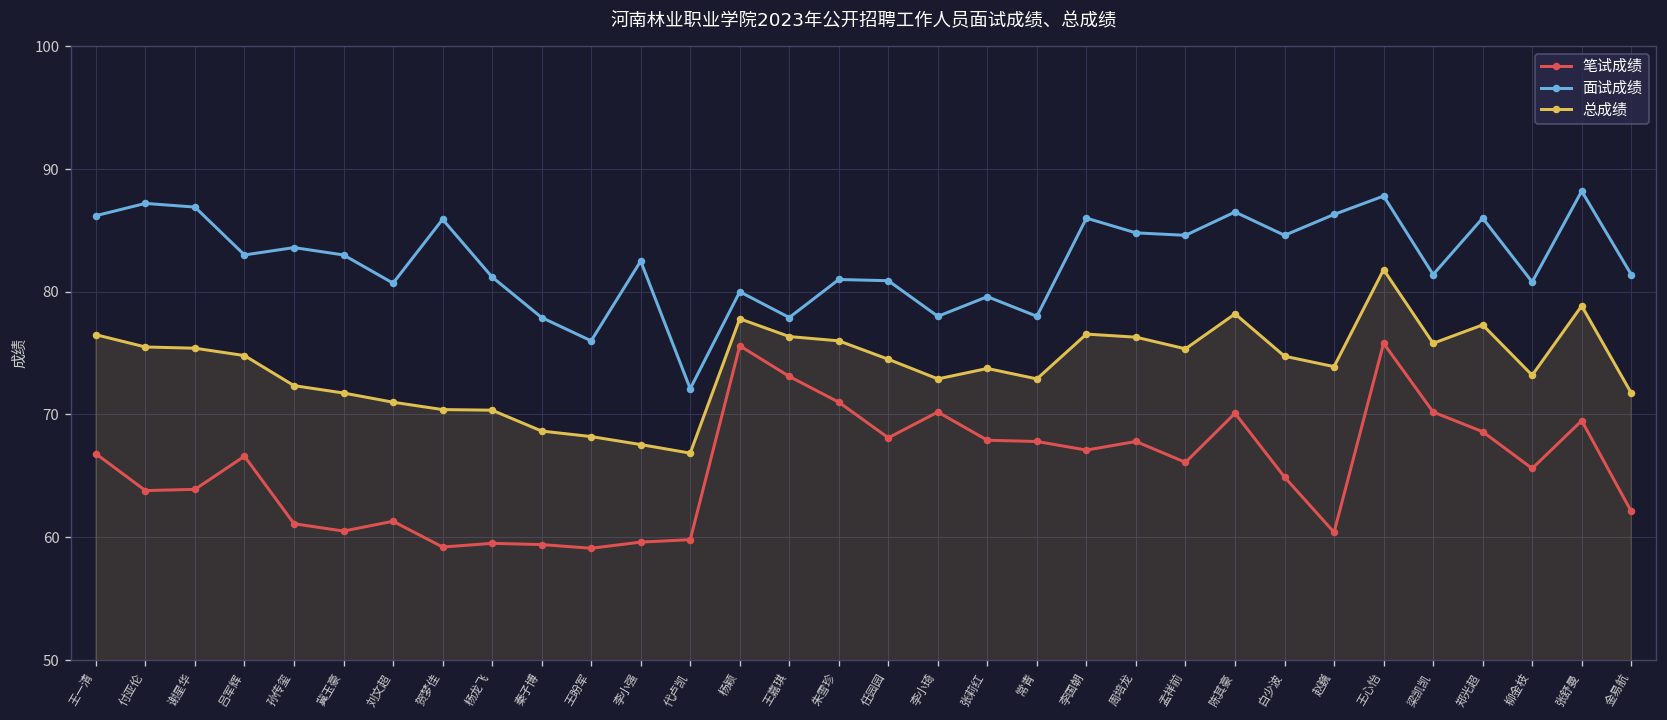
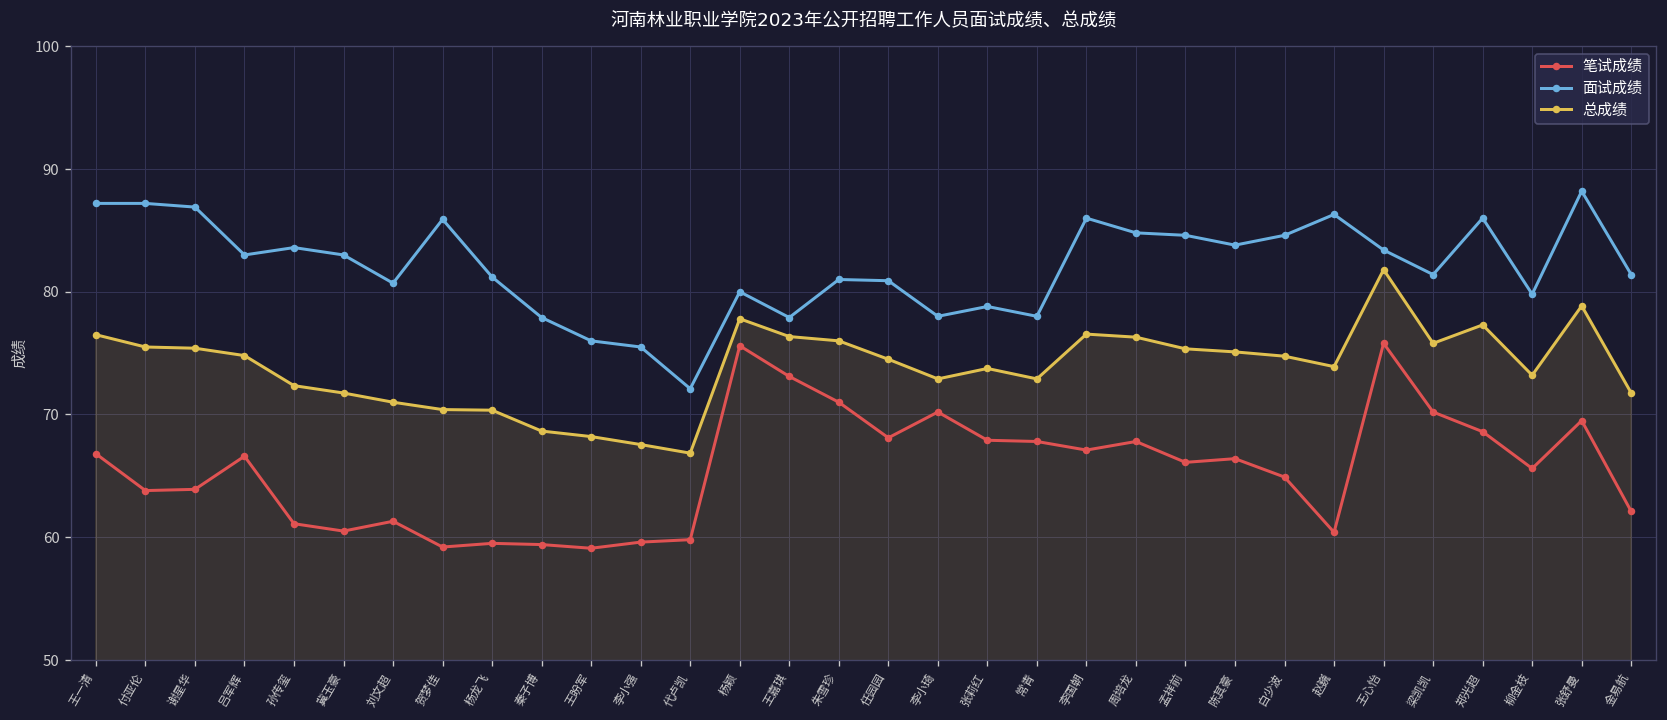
面试成绩, 王一清: 86.2 -> 87.2
面试成绩, 李小强: 82.5 -> 75.5
面试成绩, 张莉红: 79.6 -> 78.8
笔试成绩, 陈其豪: 70.1 -> 66.4
面试成绩, 陈其豪: 86.5 -> 83.8
总成绩, 陈其豪: 78.2 -> 75.1
面试成绩, 王心怡: 87.8 -> 83.4
面试成绩, 柳金枝: 80.8 -> 79.8
